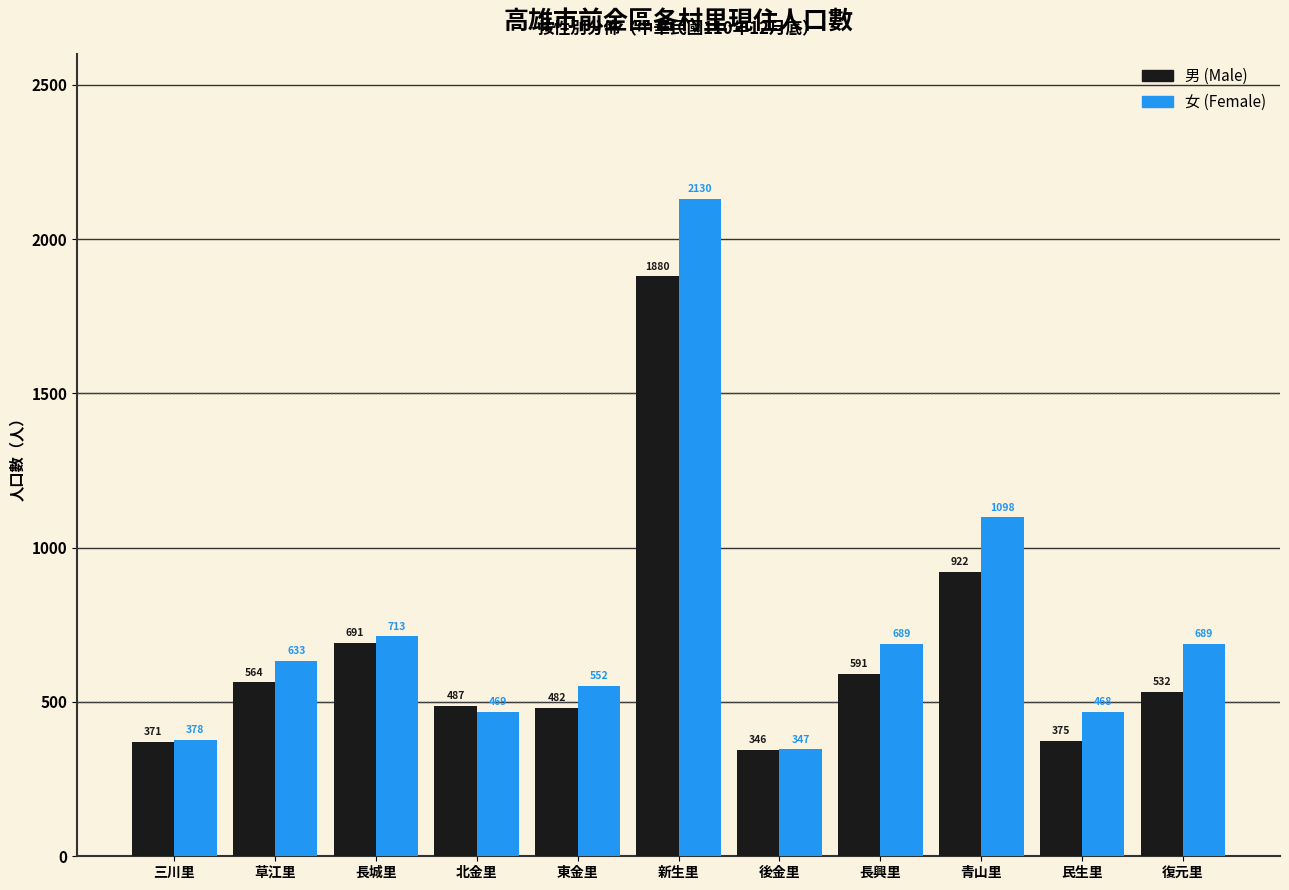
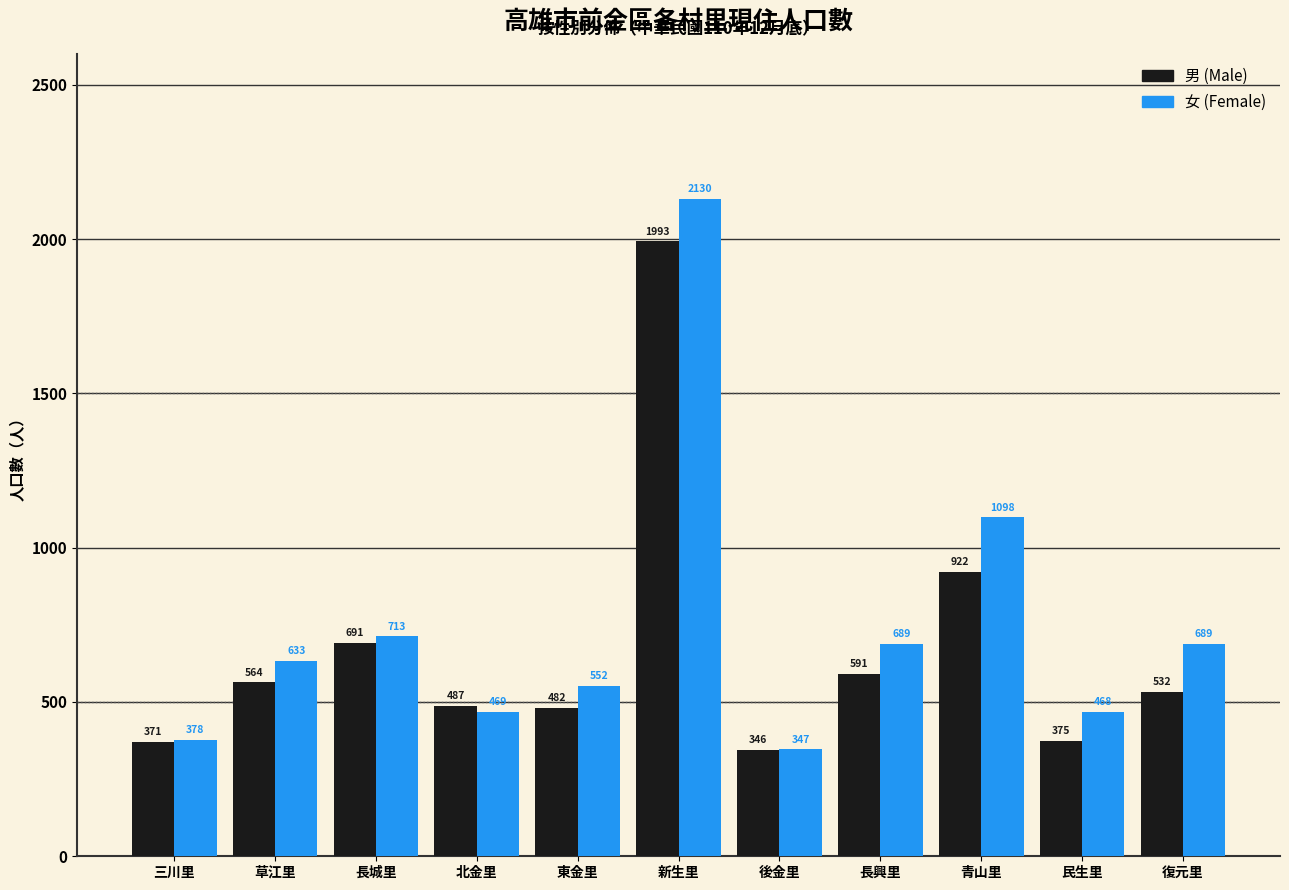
男 (Male), 新生里: 1880 -> 1993
